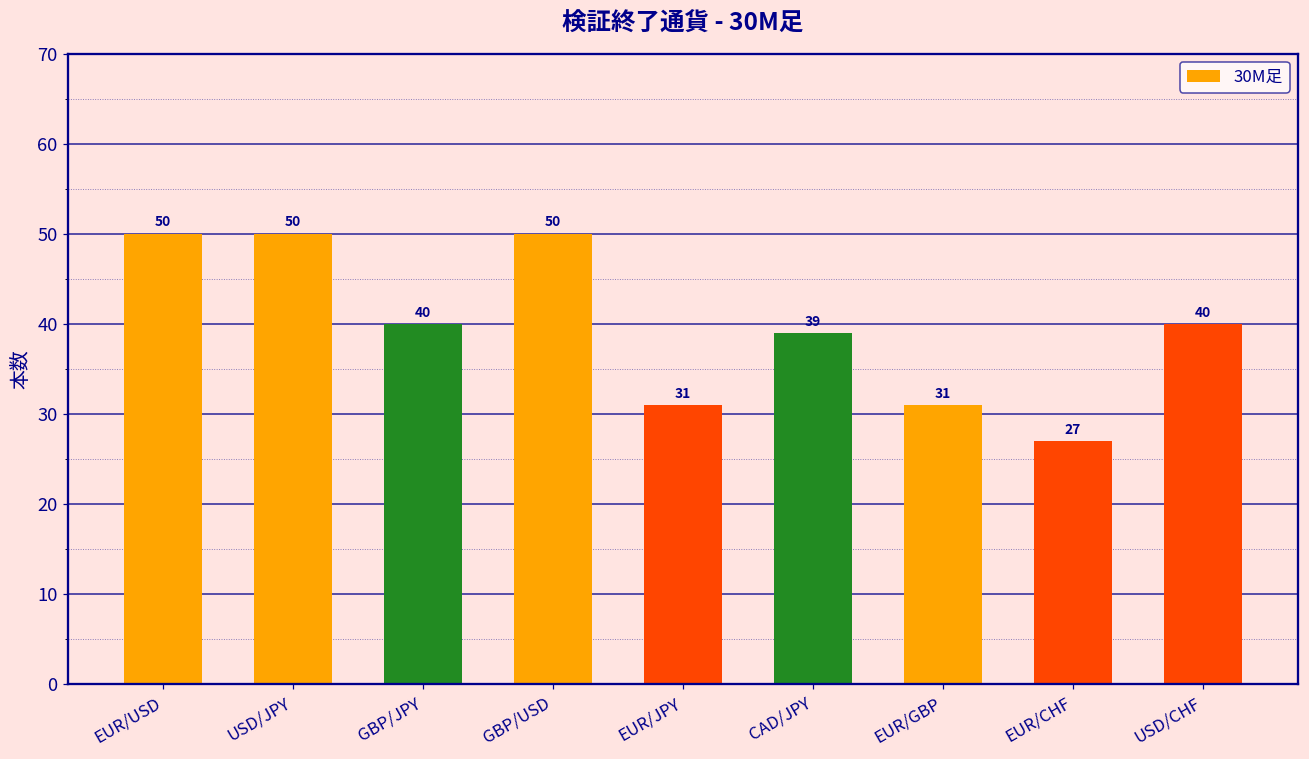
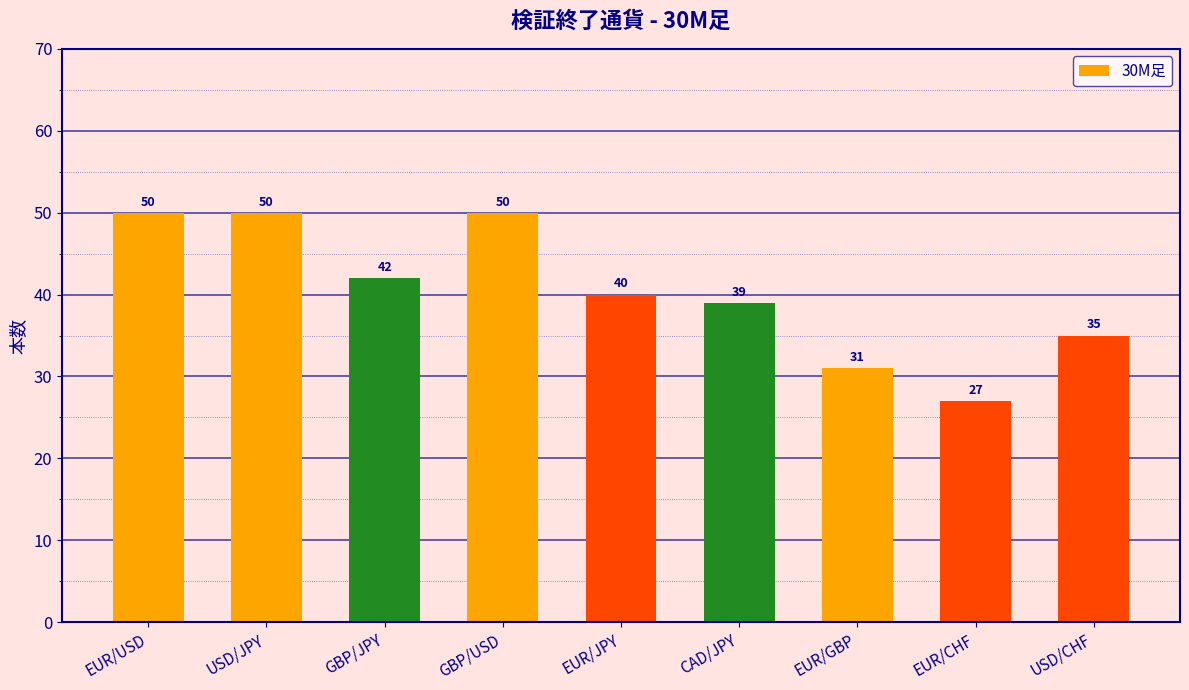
GBP/JPY: 40 -> 42
EUR/JPY: 31 -> 40
USD/CHF: 40 -> 35
